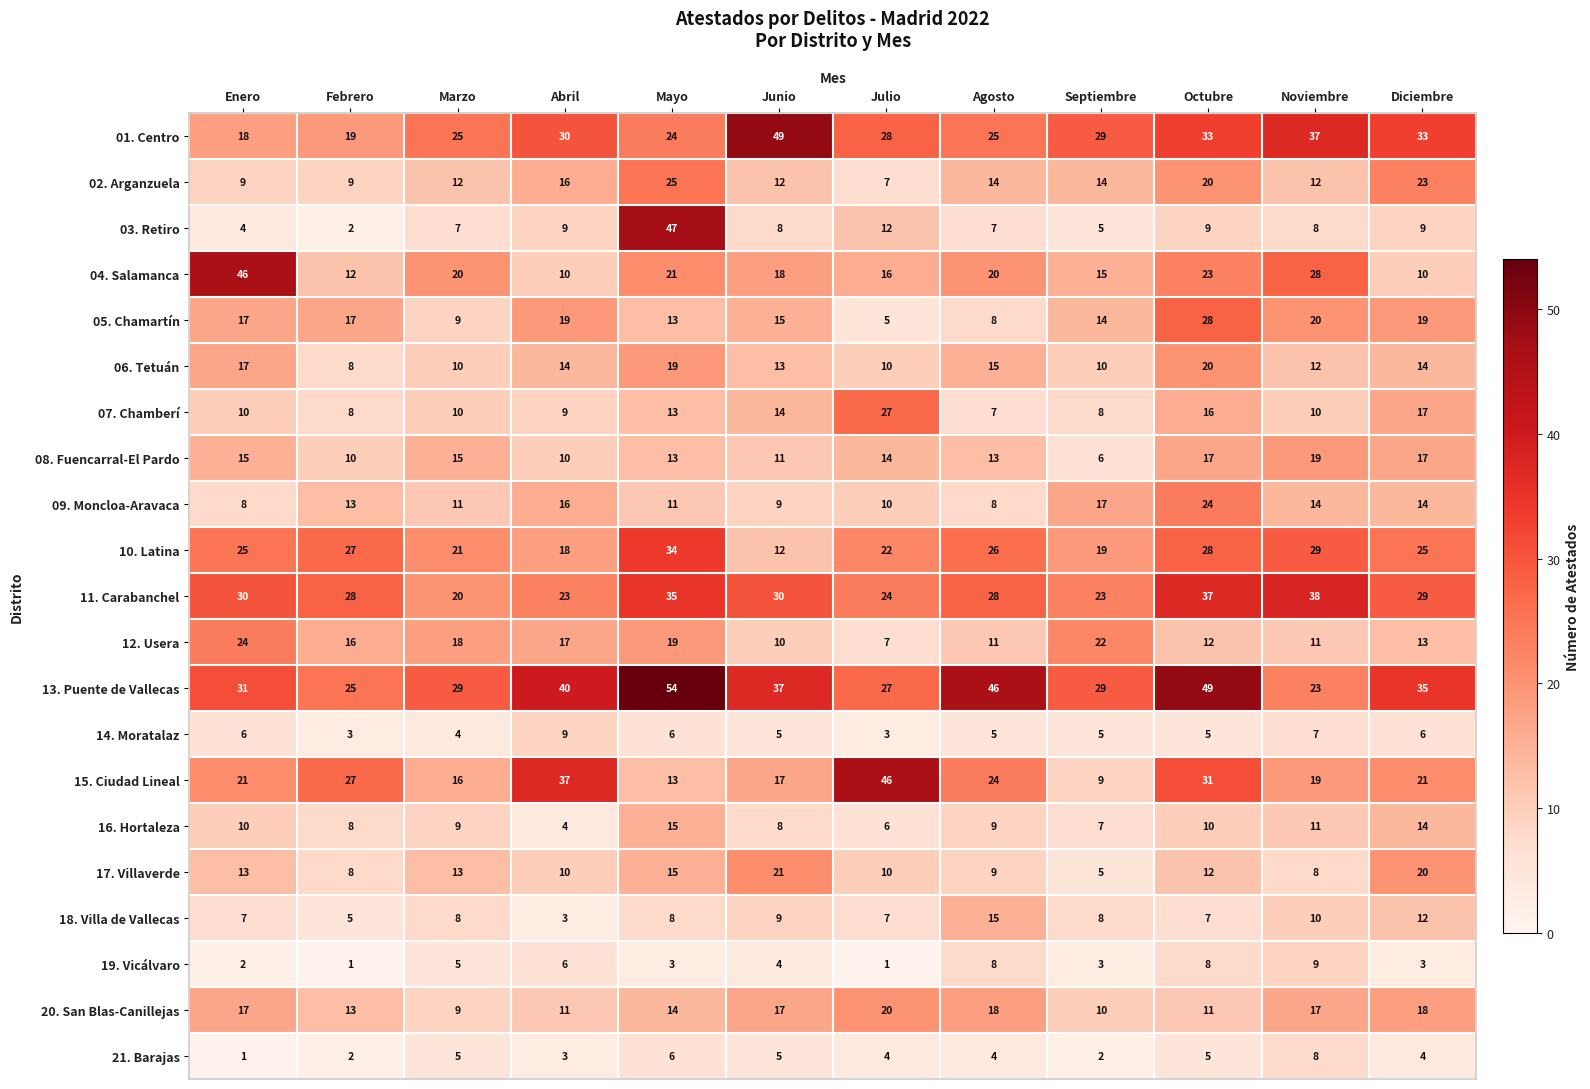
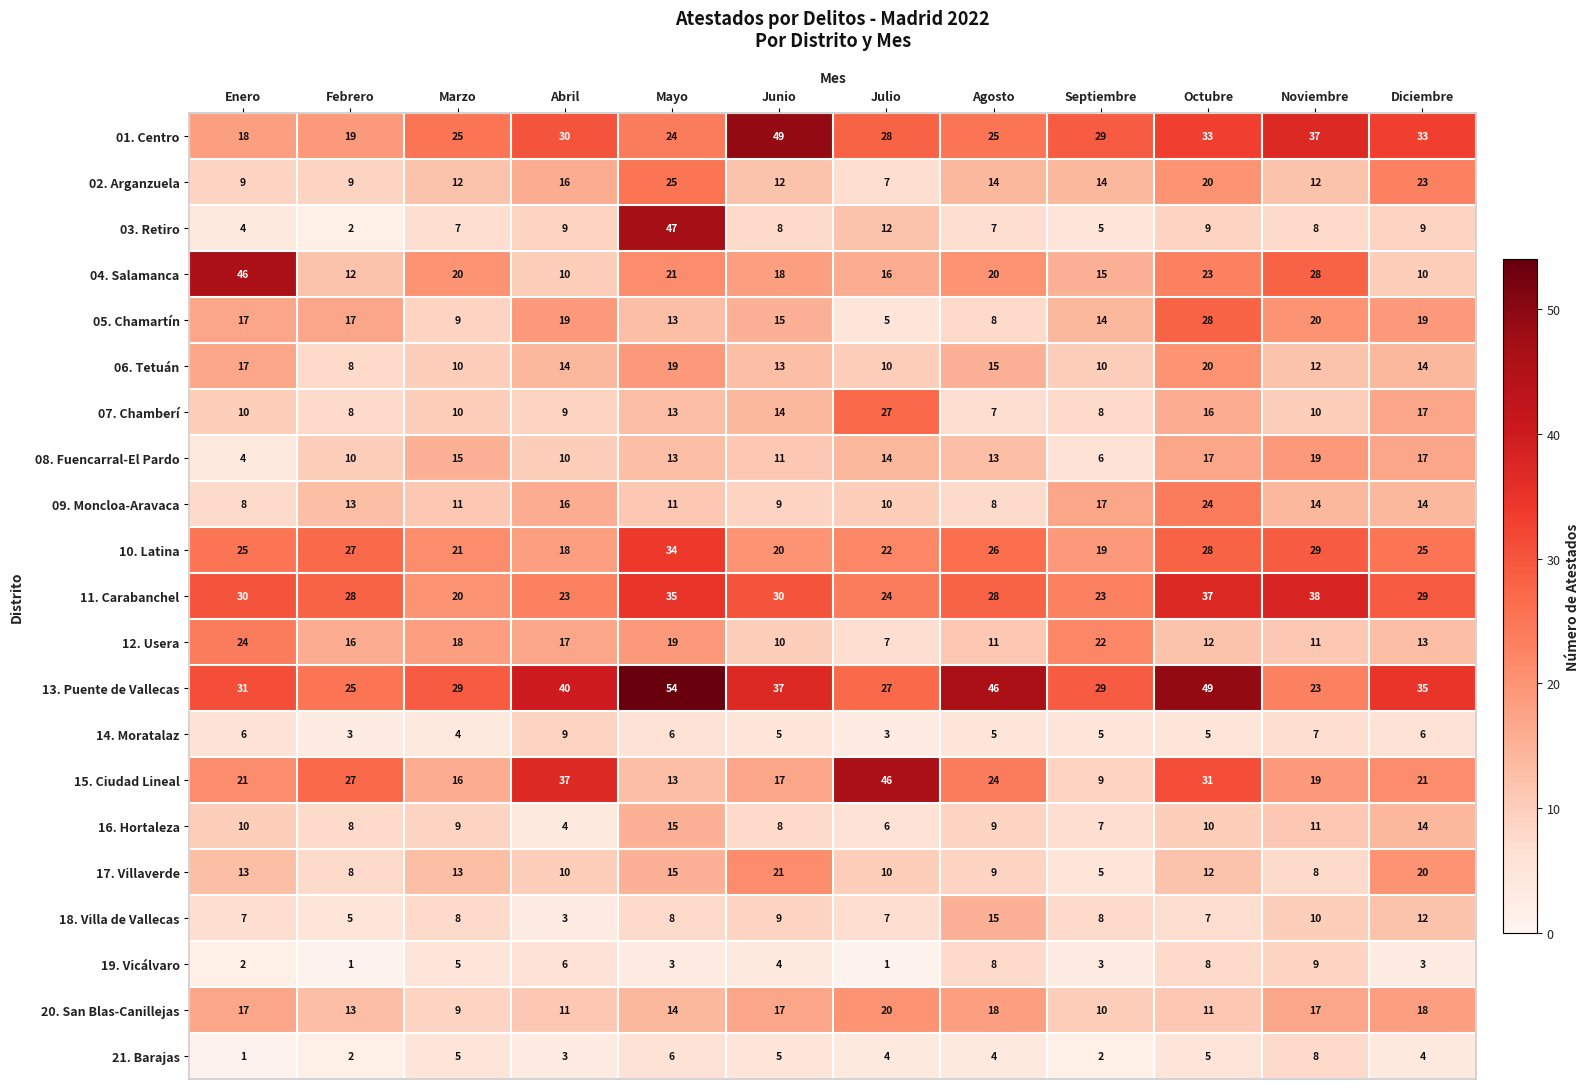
08. Fuencarral-El Pardo, Enero: 15 -> 4
10. Latina, Junio: 12 -> 20
